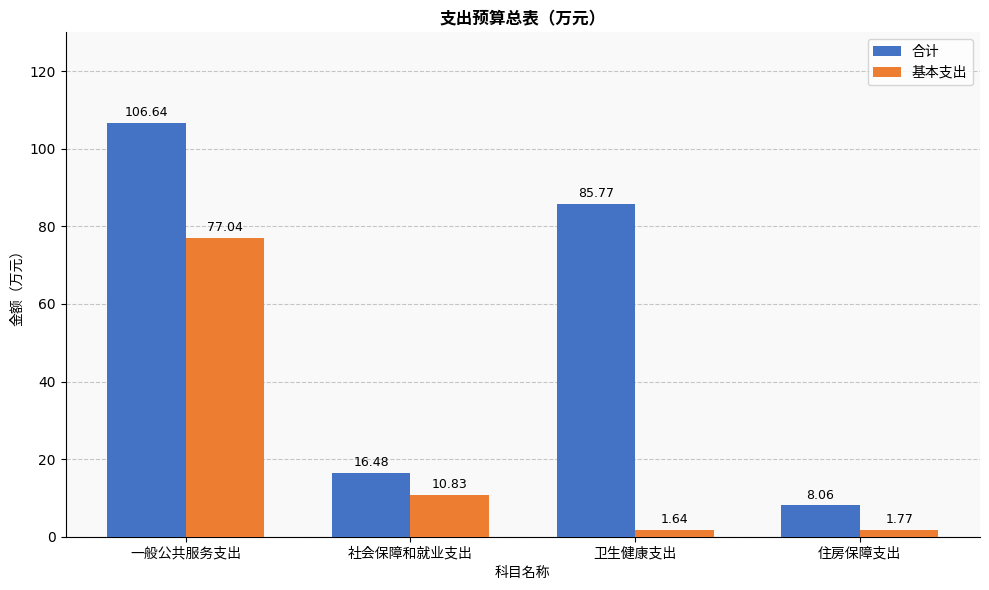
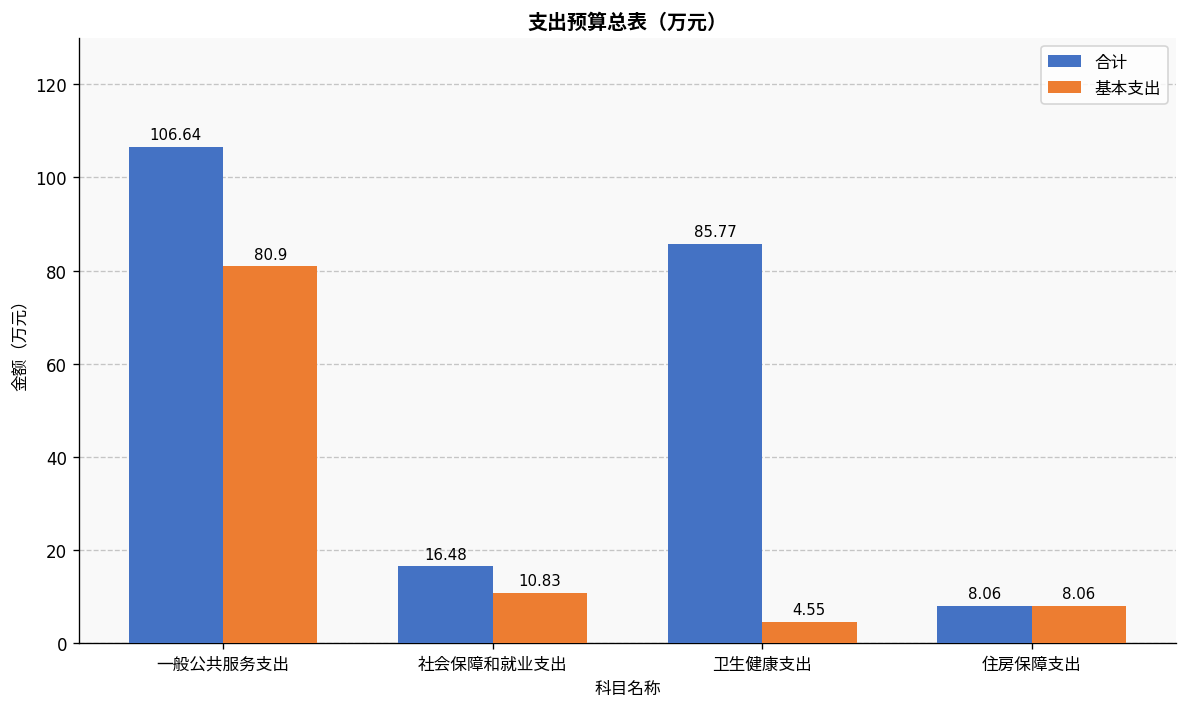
基本支出, 一般公共服务支出: 77.04 -> 80.9
基本支出, 卫生健康支出: 1.64 -> 4.55
基本支出, 住房保障支出: 1.77 -> 8.06
